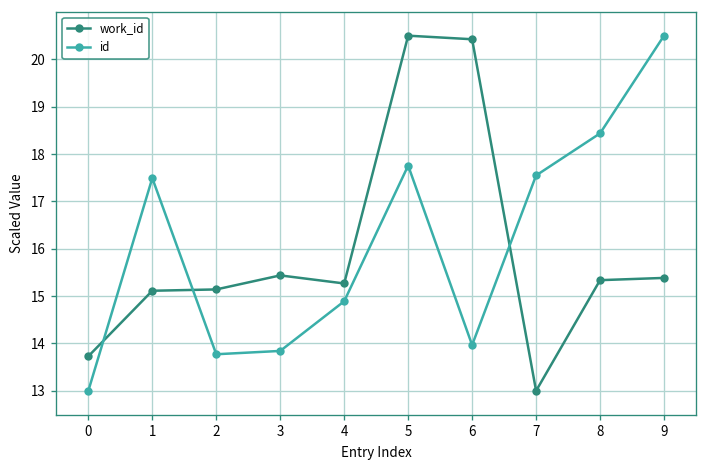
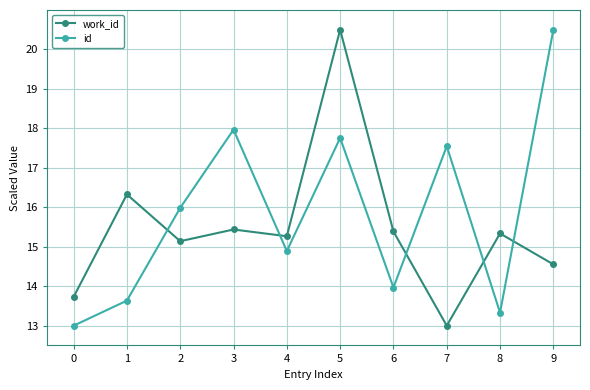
work_id, 1: 15.1 -> 16.3
id, 1: 17.5 -> 13.6
id, 2: 13.8 -> 16.0
id, 3: 13.8 -> 18.0
work_id, 6: 20.4 -> 15.4
id, 8: 18.4 -> 13.3
work_id, 9: 15.4 -> 14.6
